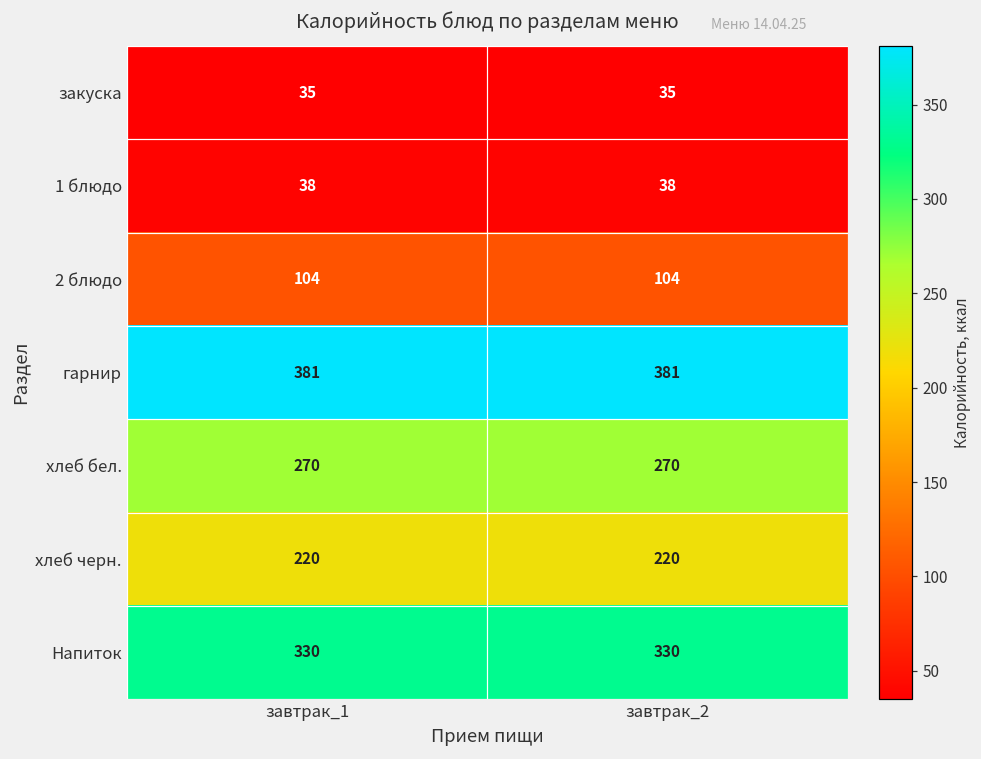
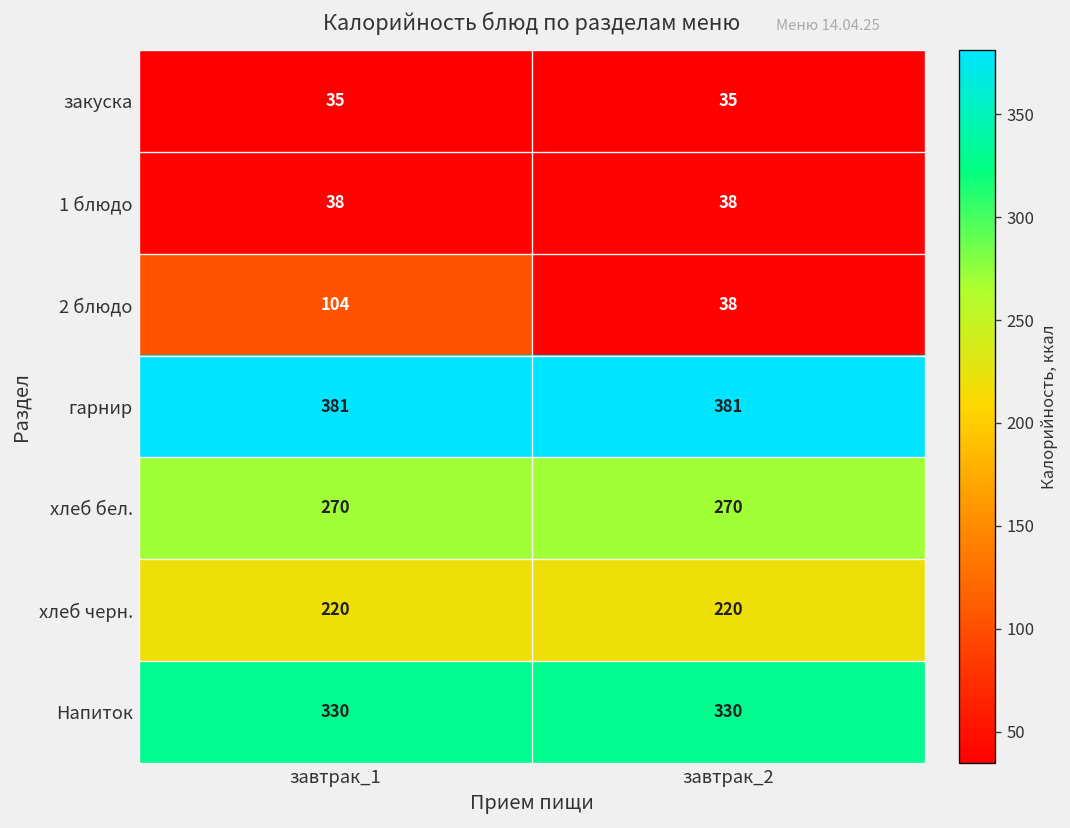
2 блюдо, завтрак_2: 104 -> 38
